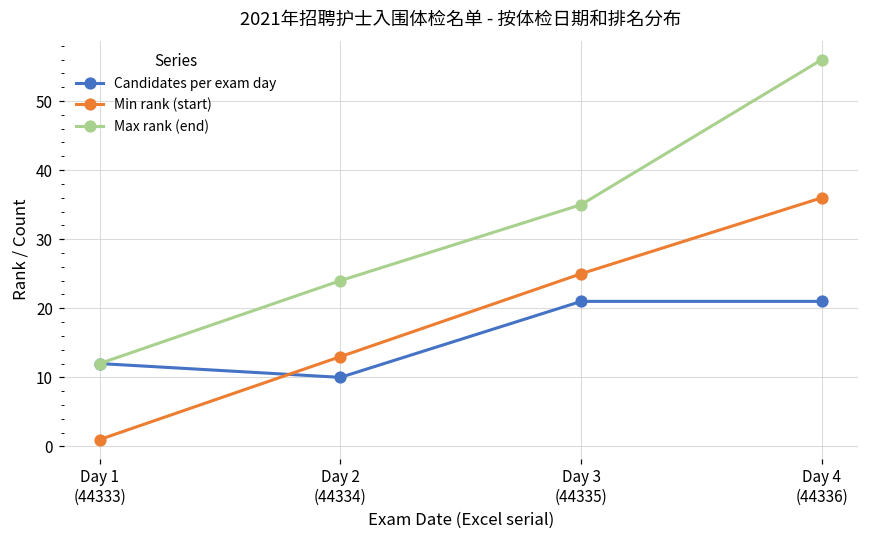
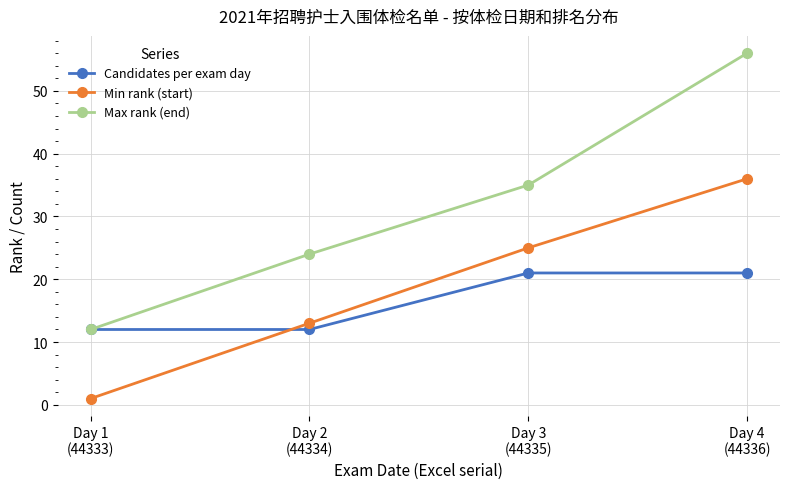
Candidates per exam day, Day 2 (44334): 10 -> 12
